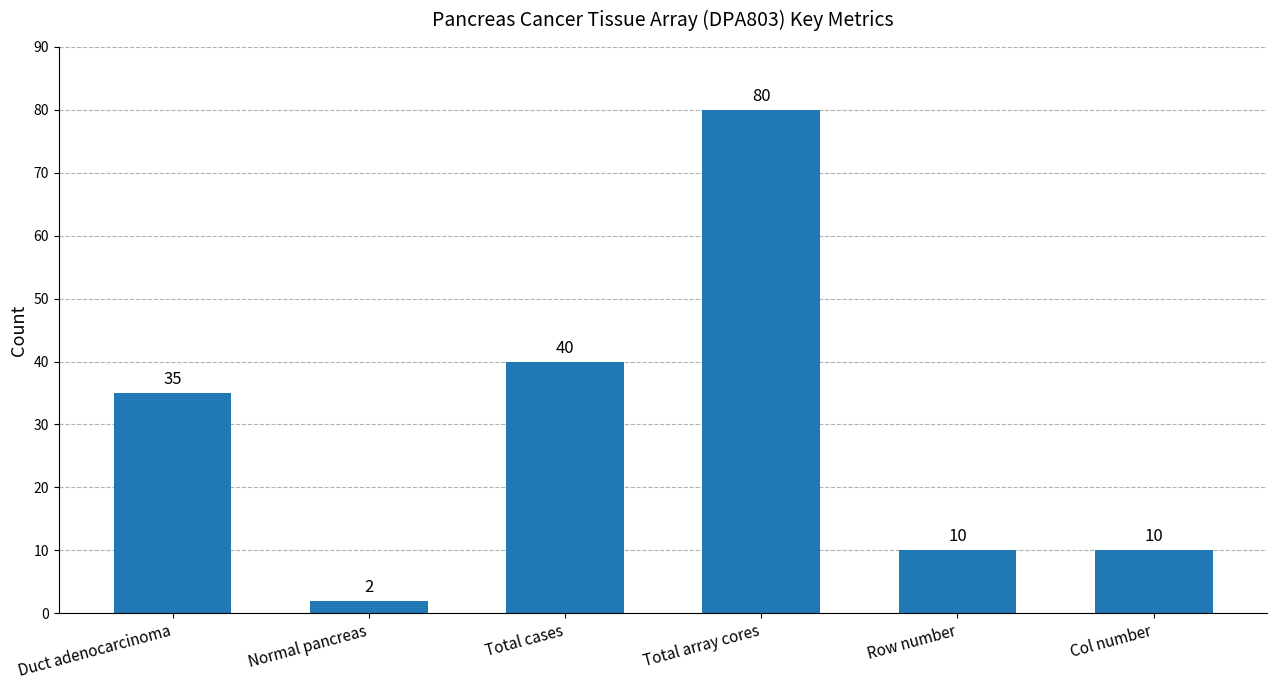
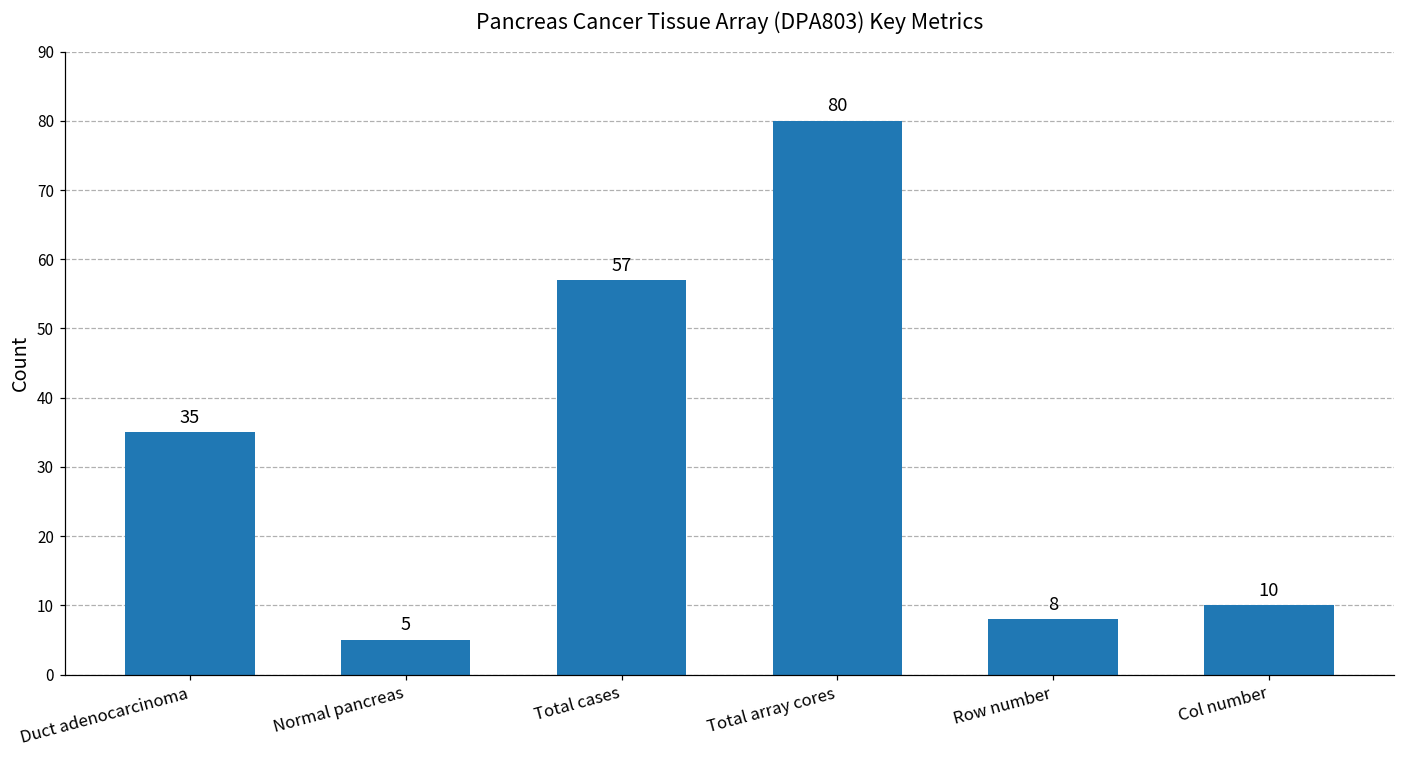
Normal pancreas: 2 -> 5
Total cases: 40 -> 57
Row number: 10 -> 8
